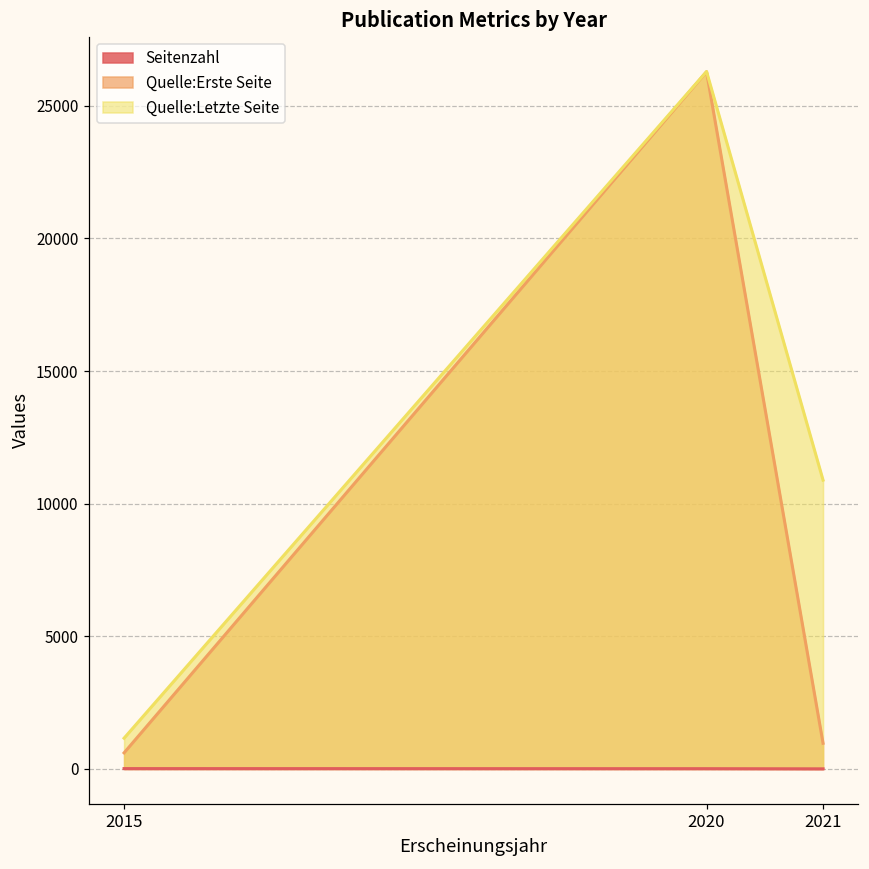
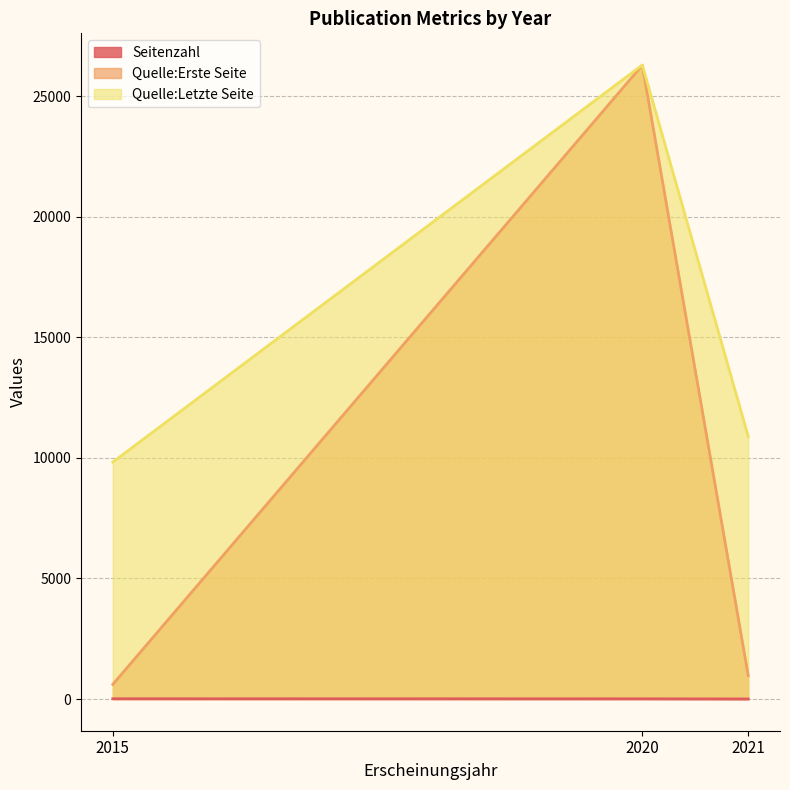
Quelle:Letzte Seite, 2015: 1200 -> 9800
